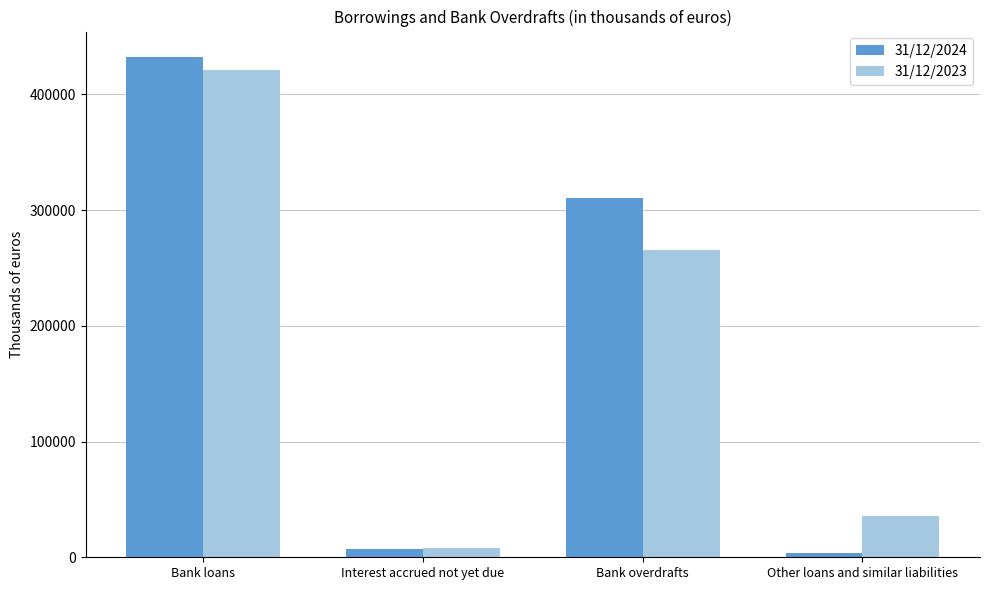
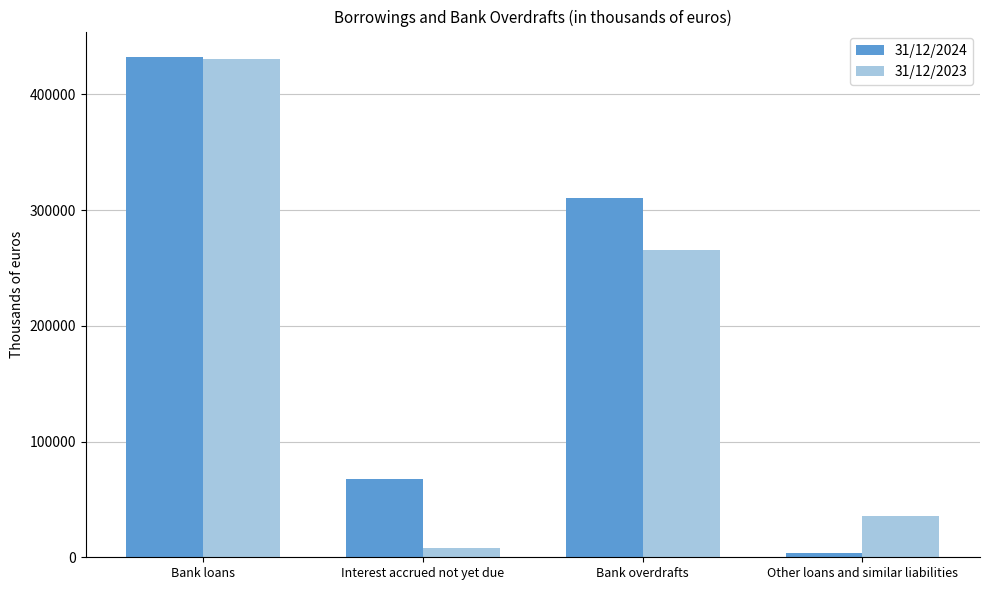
31/12/2023, Bank loans: 422000 -> 431000
31/12/2024, Interest accrued not yet due: 7000 -> 68000
